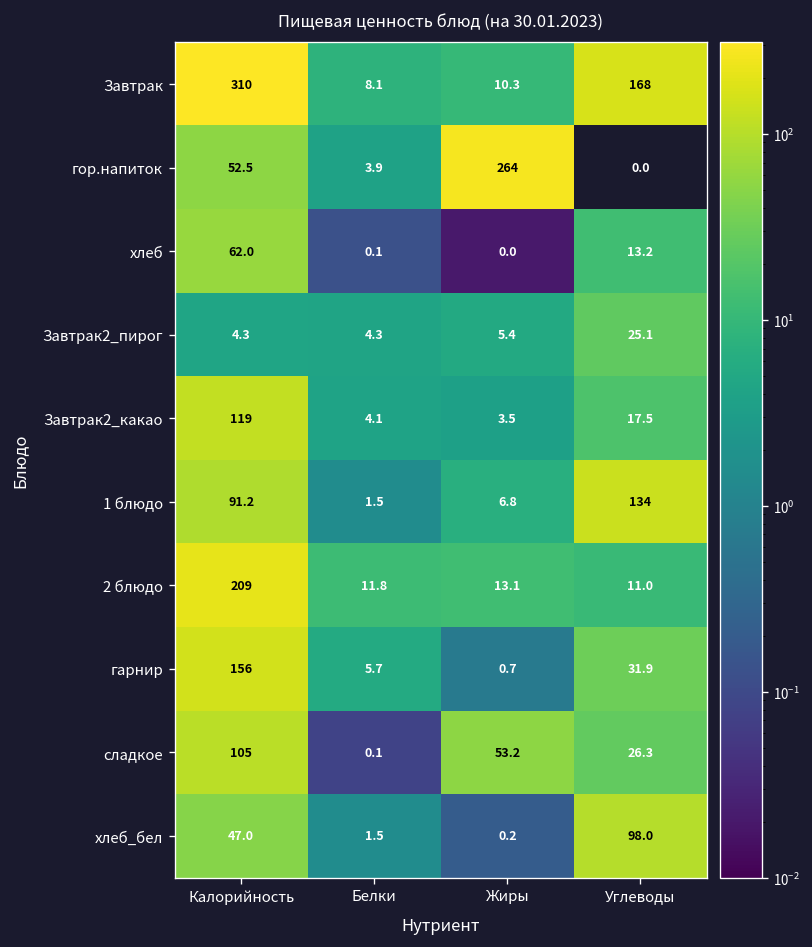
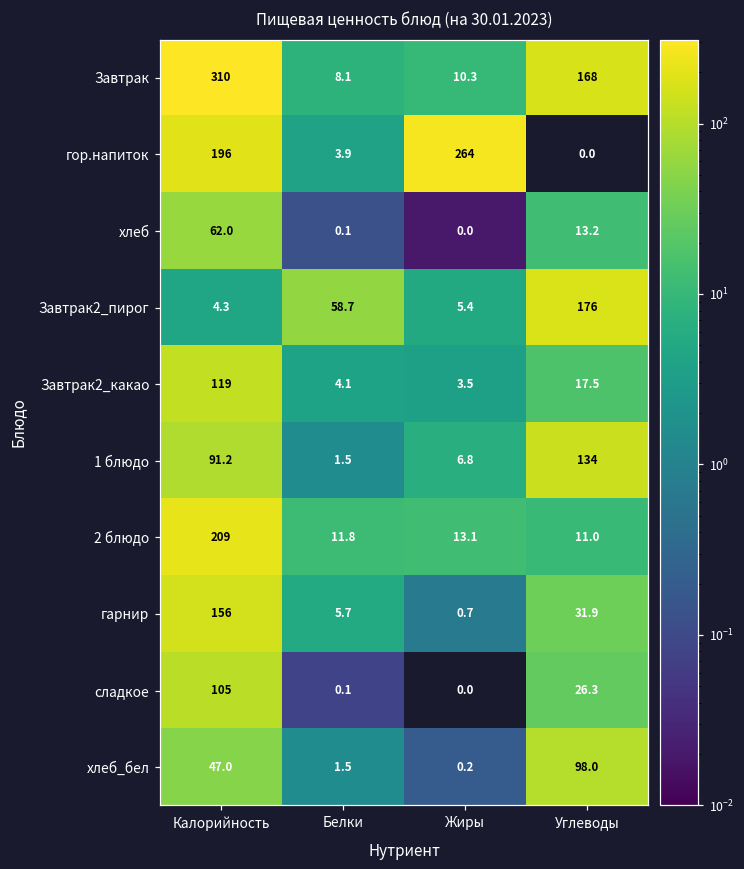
гор.напиток, Калорийность: 52.5 -> 196
Завтрак2_пирог, Белки: 4.3 -> 58.7
Завтрак2_пирог, Углеводы: 25.1 -> 176
сладкое, Жиры: 53.2 -> 0.0
